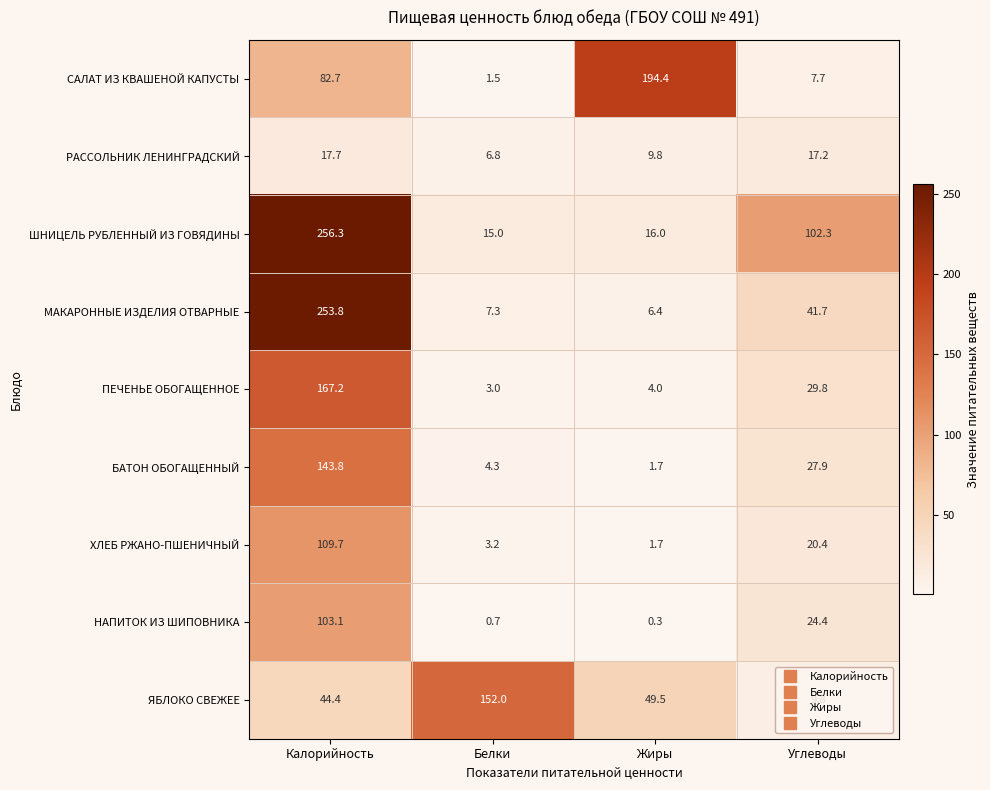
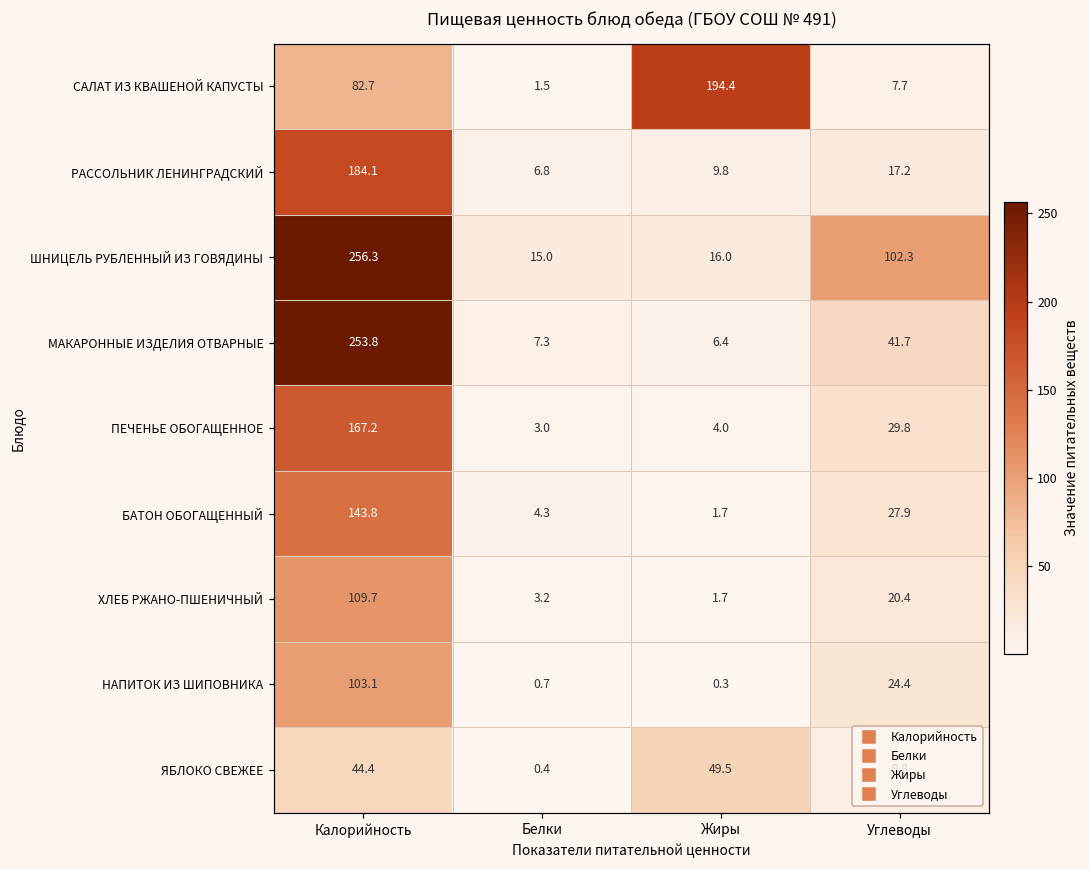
РАССОЛЬНИК ЛЕНИНГРАДСКИЙ, Калорийность: 17.7 -> 184.1
ЯБЛОКО СВЕЖЕЕ, Белки: 152.0 -> 0.4
